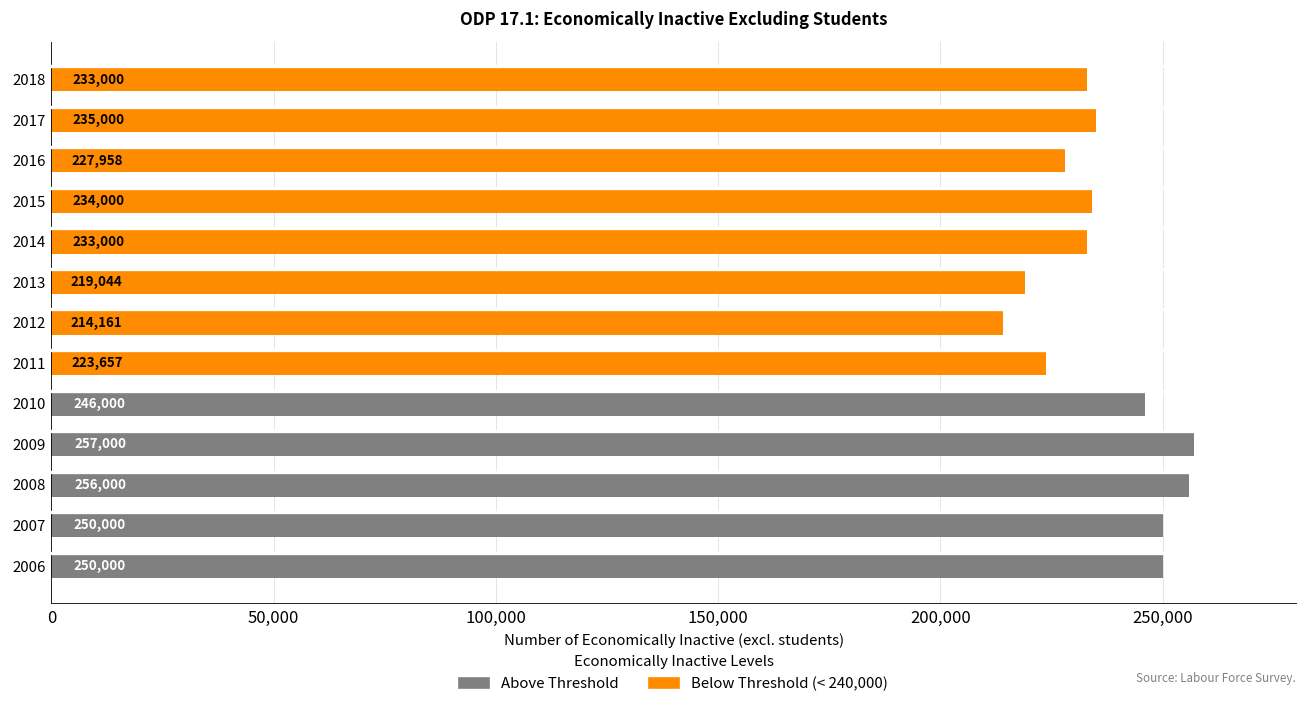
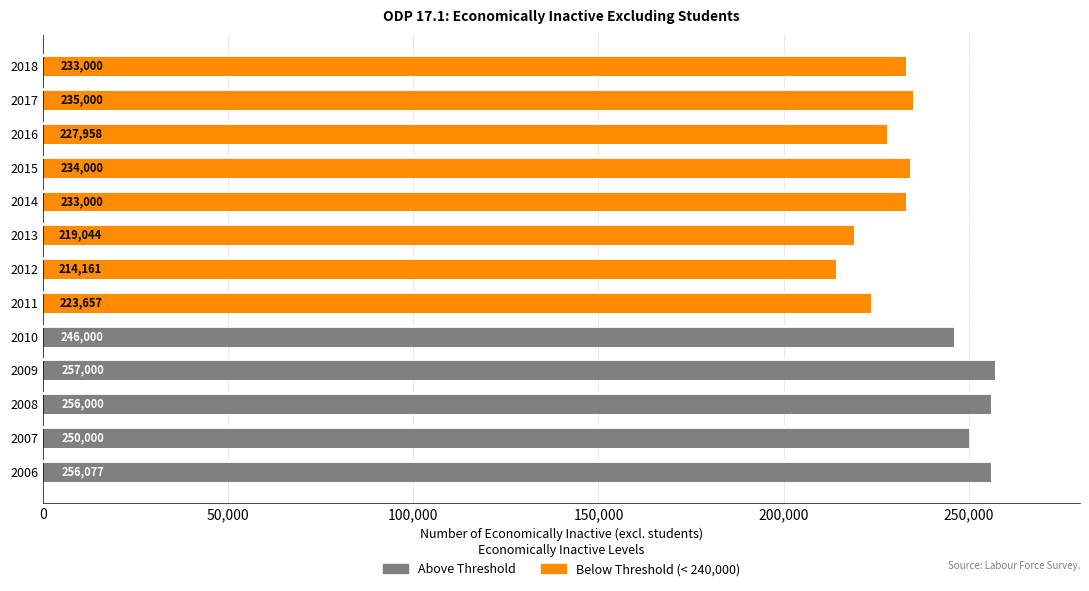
2006: 250,000 -> 256,077
